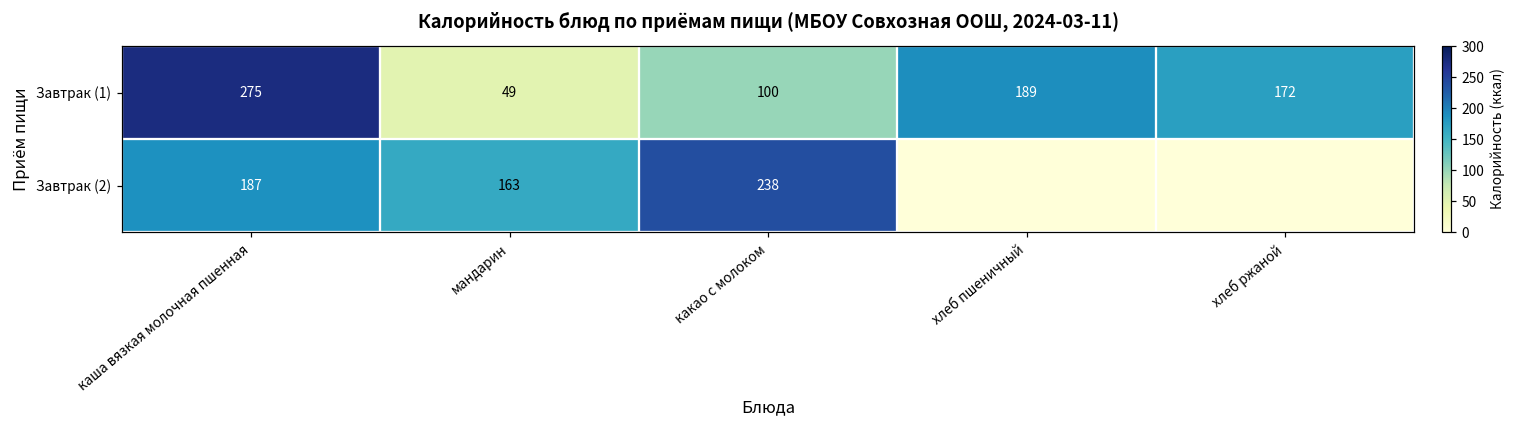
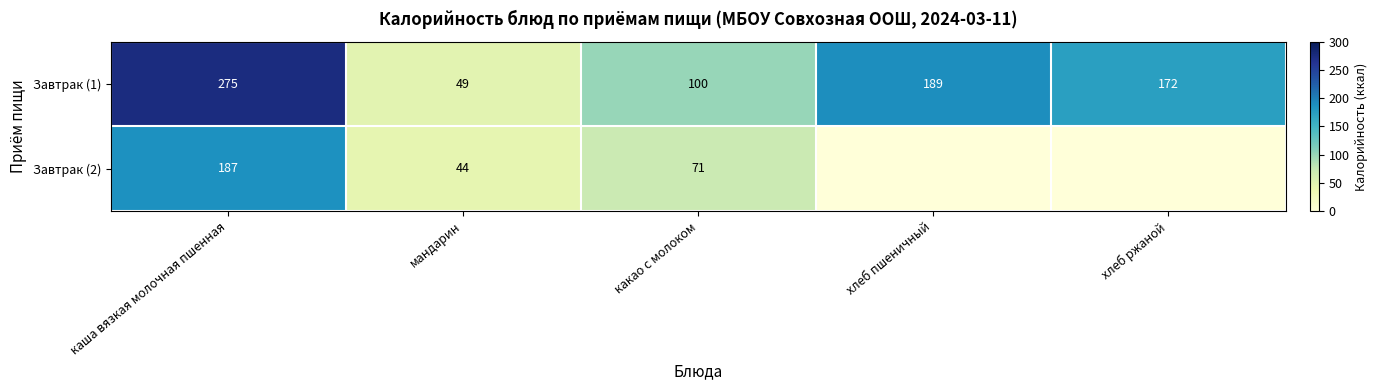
Завтрак (2), мандарин: 163 -> 44
Завтрак (2), какао с молоком: 238 -> 71
